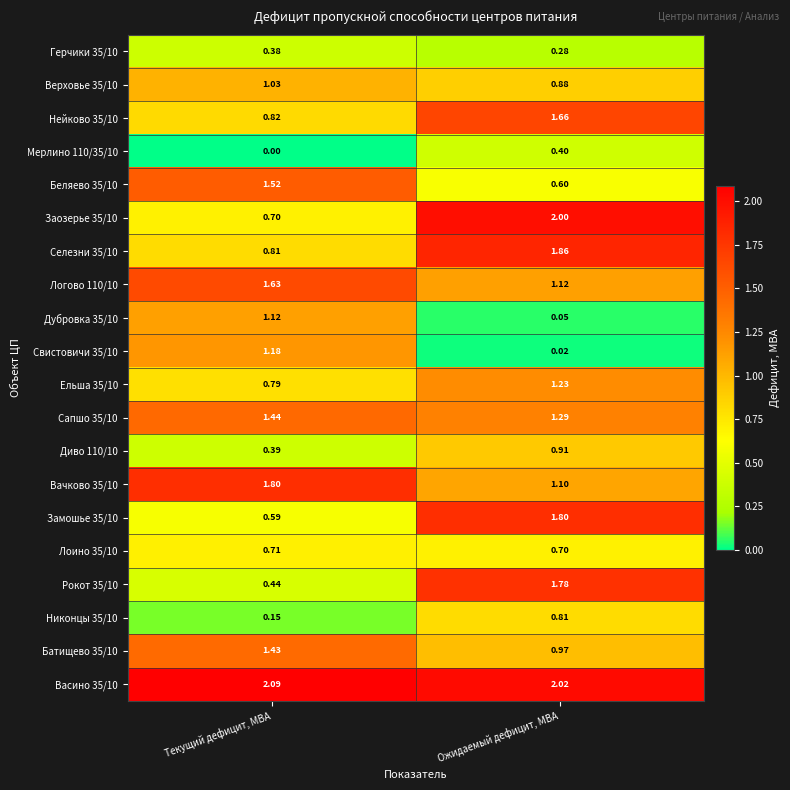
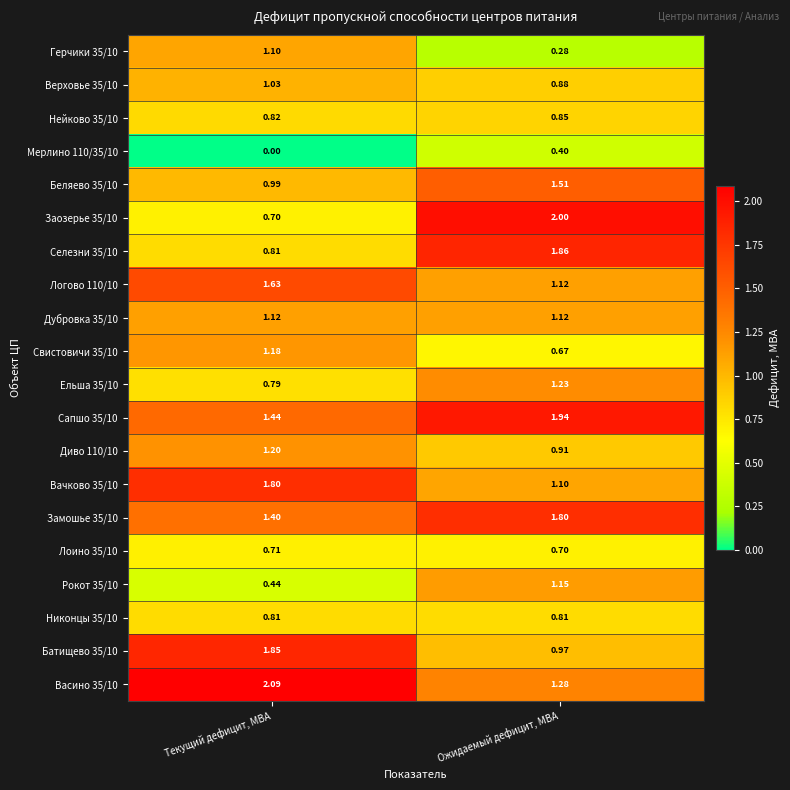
Герчики 35/10, Текущий дефицит, МВА: 0.38 -> 1.10
Нейково 35/10, Ожидаемый дефицит, МВА: 1.66 -> 0.85
Беляево 35/10, Текущий дефицит, МВА: 1.52 -> 0.99
Беляево 35/10, Ожидаемый дефицит, МВА: 0.60 -> 1.51
Дубровка 35/10, Ожидаемый дефицит, МВА: 0.05 -> 1.12
Свистовичи 35/10, Ожидаемый дефицит, МВА: 0.02 -> 0.67
Сапшо 35/10, Ожидаемый дефицит, МВА: 1.29 -> 1.94
Диво 110/10, Текущий дефицит, МВА: 0.39 -> 1.20
Замошье 35/10, Текущий дефицит, МВА: 0.59 -> 1.40
Рокот 35/10, Ожидаемый дефицит, МВА: 1.78 -> 1.15
Никонцы 35/10, Текущий дефицит, МВА: 0.15 -> 0.81
Батищево 35/10, Текущий дефицит, МВА: 1.43 -> 1.85
Васино 35/10, Ожидаемый дефицит, МВА: 2.02 -> 1.28
